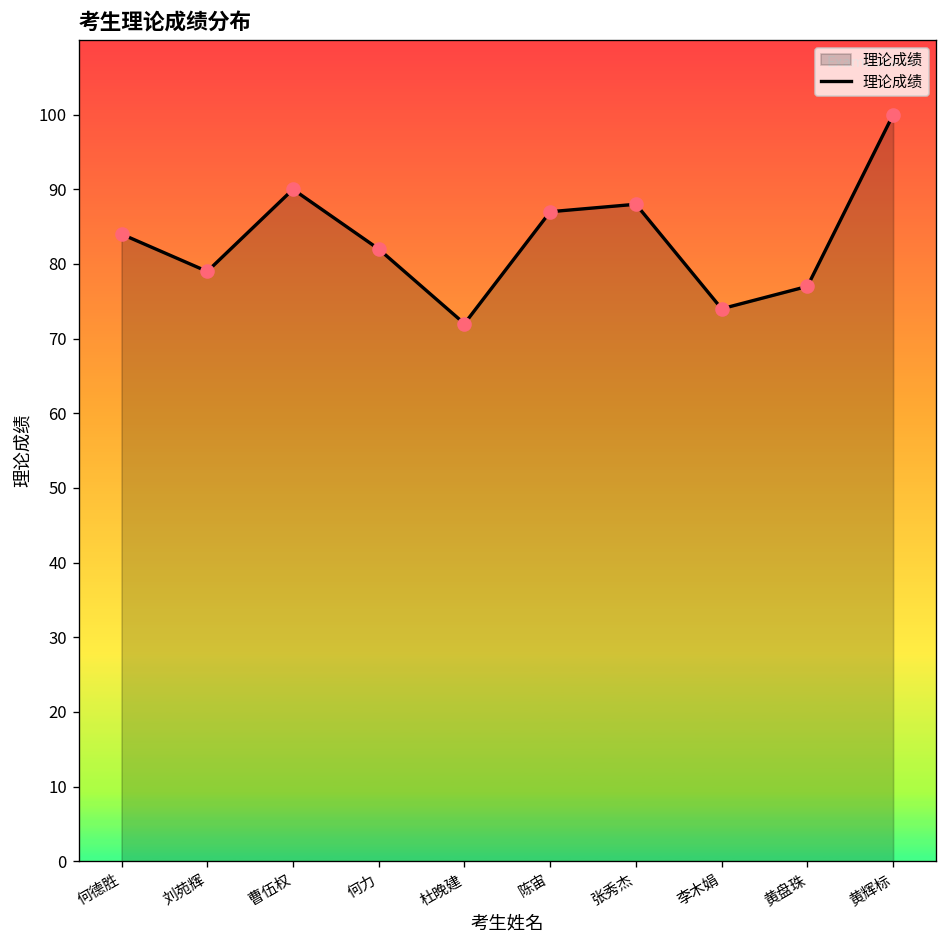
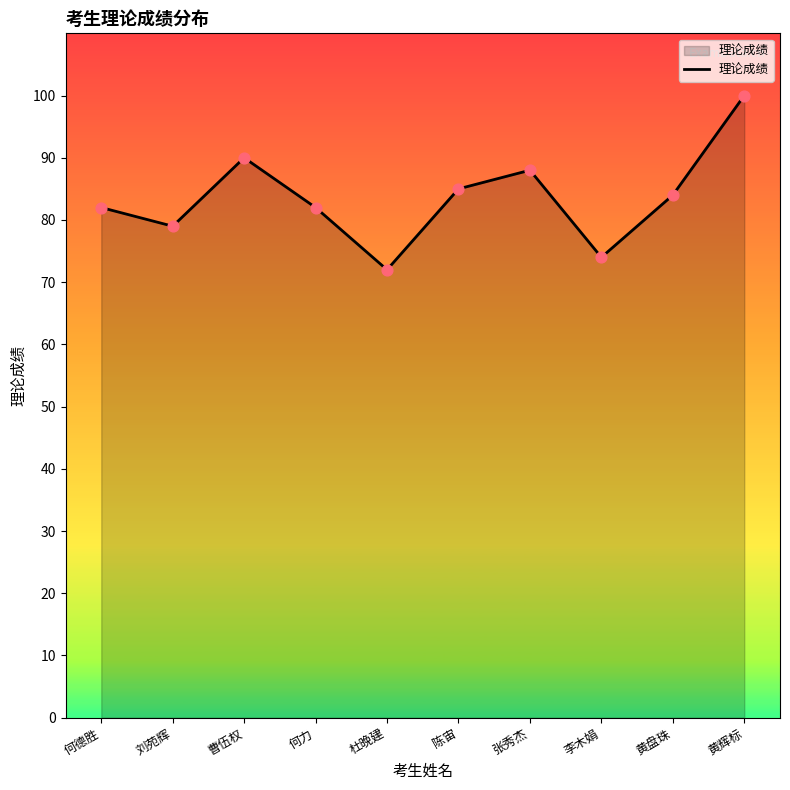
何德胜: 84 -> 82
陈宙: 87 -> 85
黄盘珠: 77 -> 84
